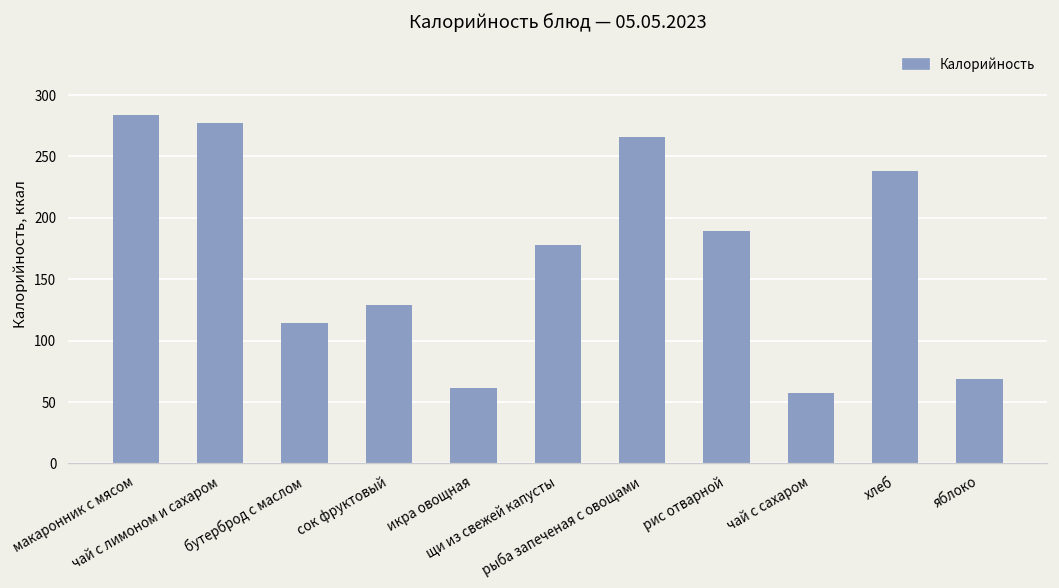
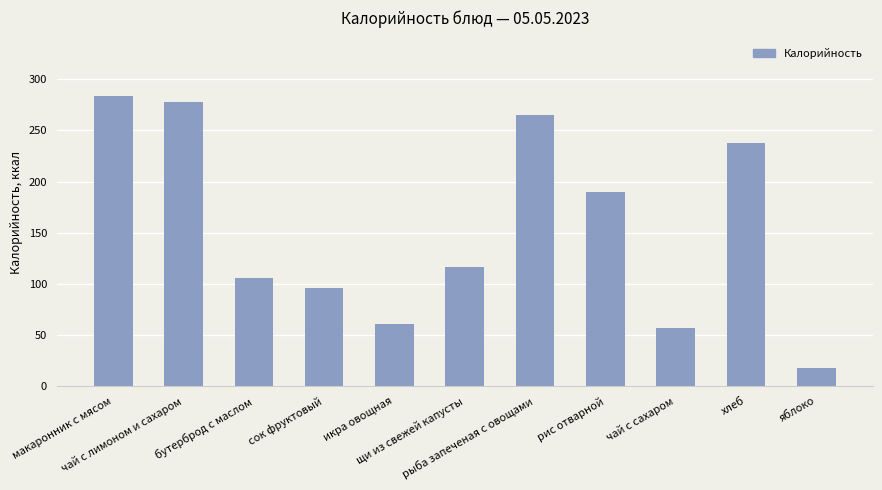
бутерброд с маслом: 115 -> 106
сок фруктовый: 129 -> 96
щи из свежей капусты: 178 -> 116
яблоко: 69 -> 18
